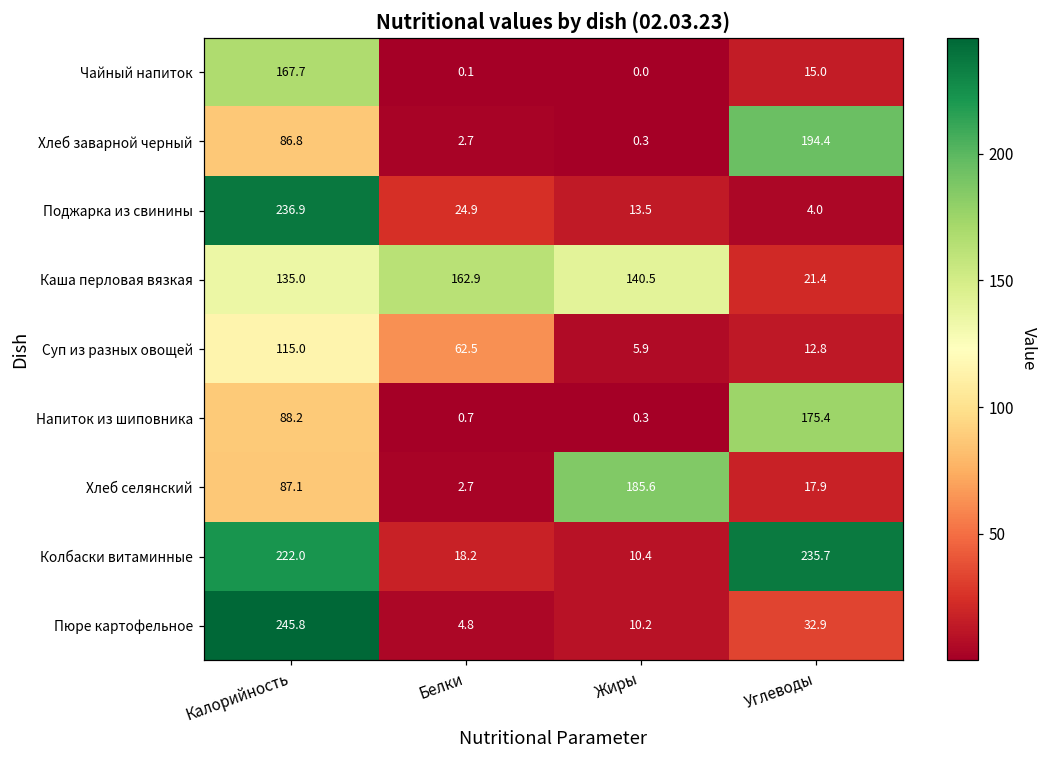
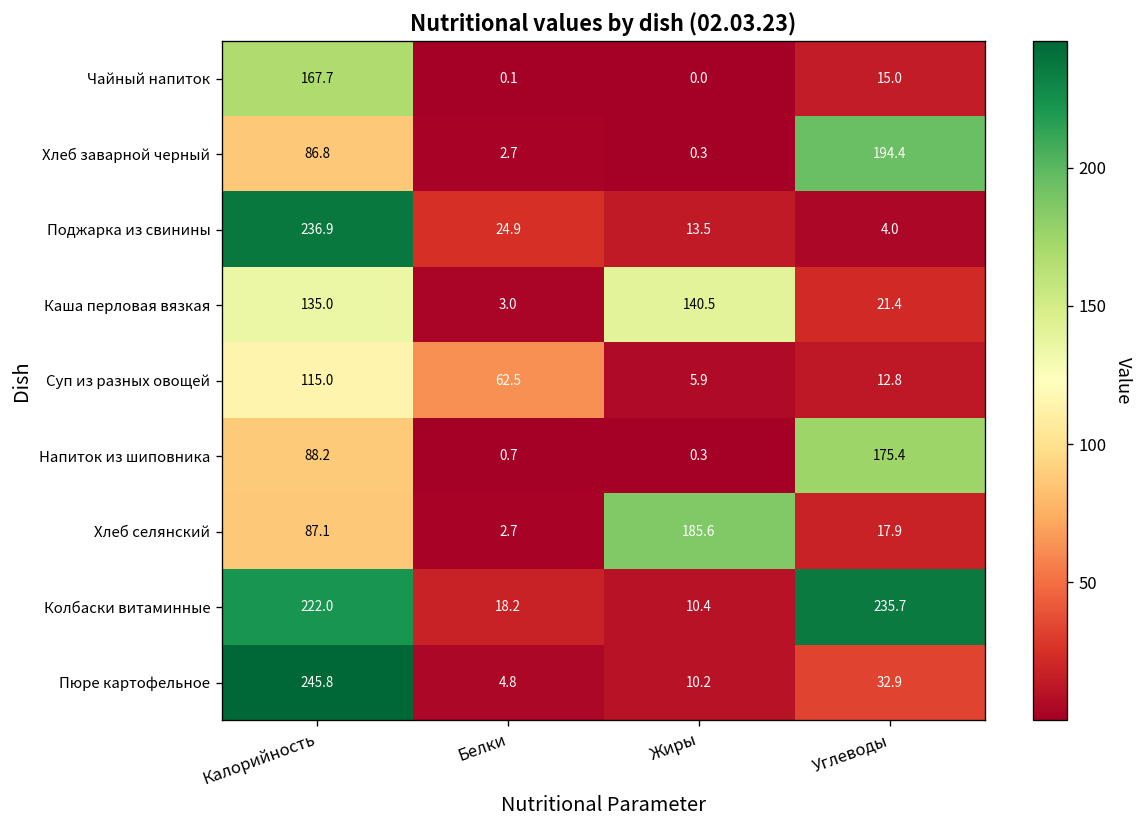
Каша перловая вязкая, Белки: 162.9 -> 3.0
